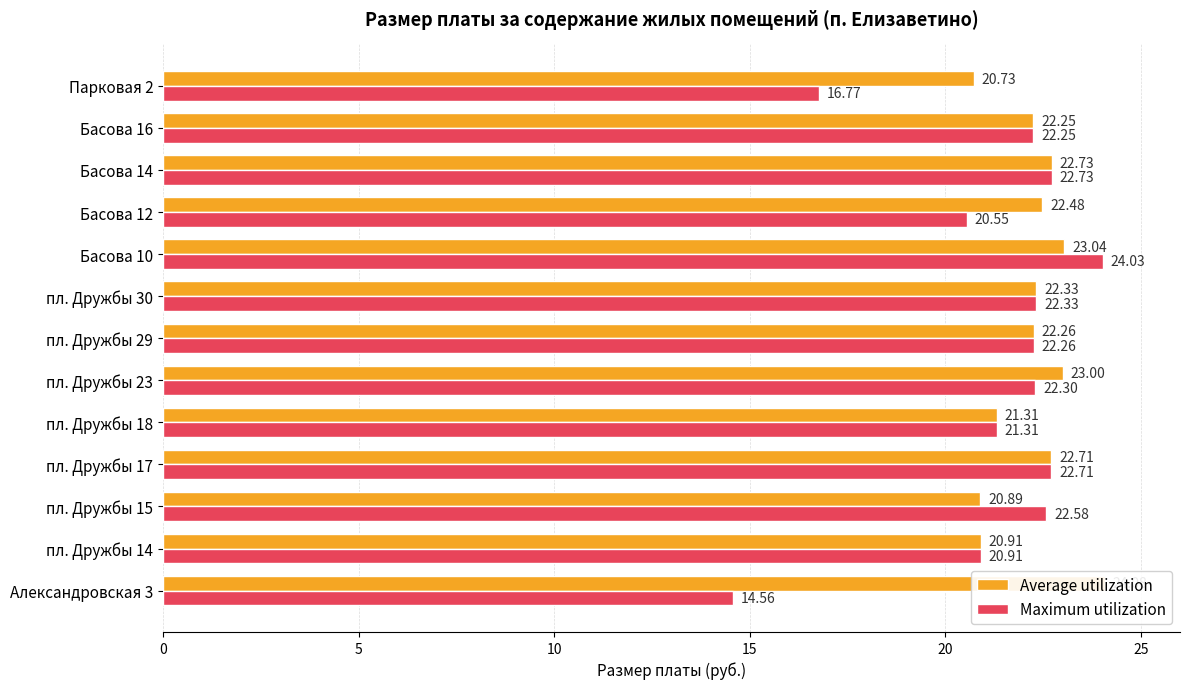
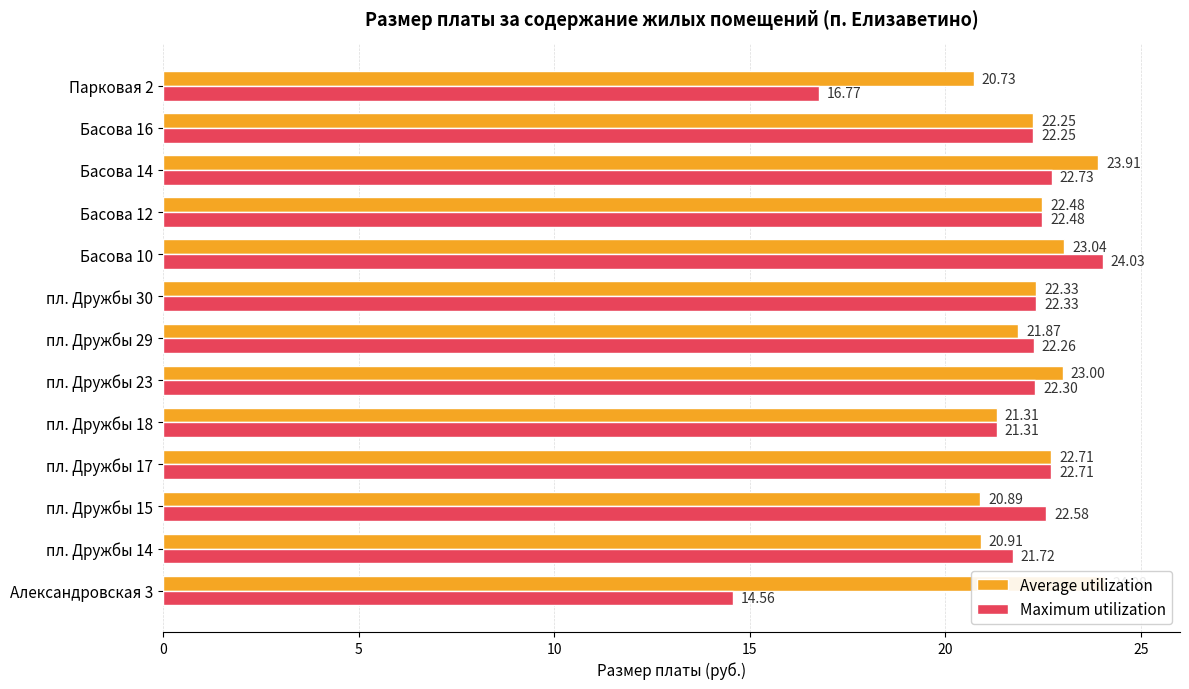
Average utilization, Басова 14: 22.73 -> 23.91
Maximum utilization, Басова 12: 20.55 -> 22.48
Average utilization, пл. Дружбы 29: 22.26 -> 21.87
Maximum utilization, пл. Дружбы 14: 20.91 -> 21.72
